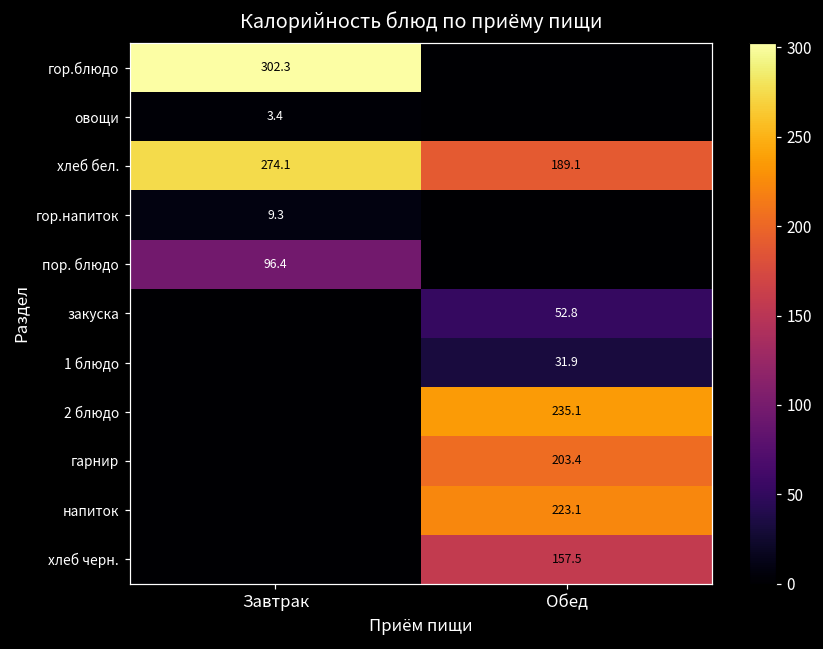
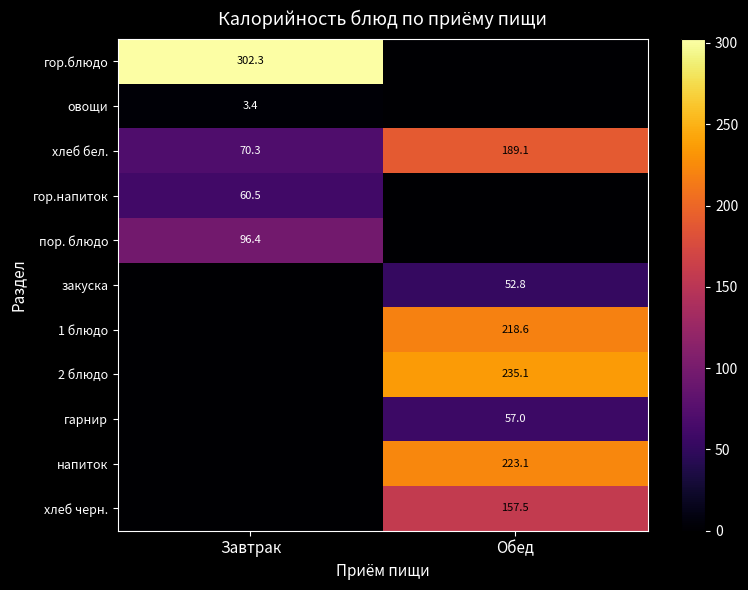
хлеб бел., Завтрак: 274.1 -> 70.3
гор.напиток, Завтрак: 9.3 -> 60.5
1 блюдо, Обед: 31.9 -> 218.6
гарнир, Обед: 203.4 -> 57.0
